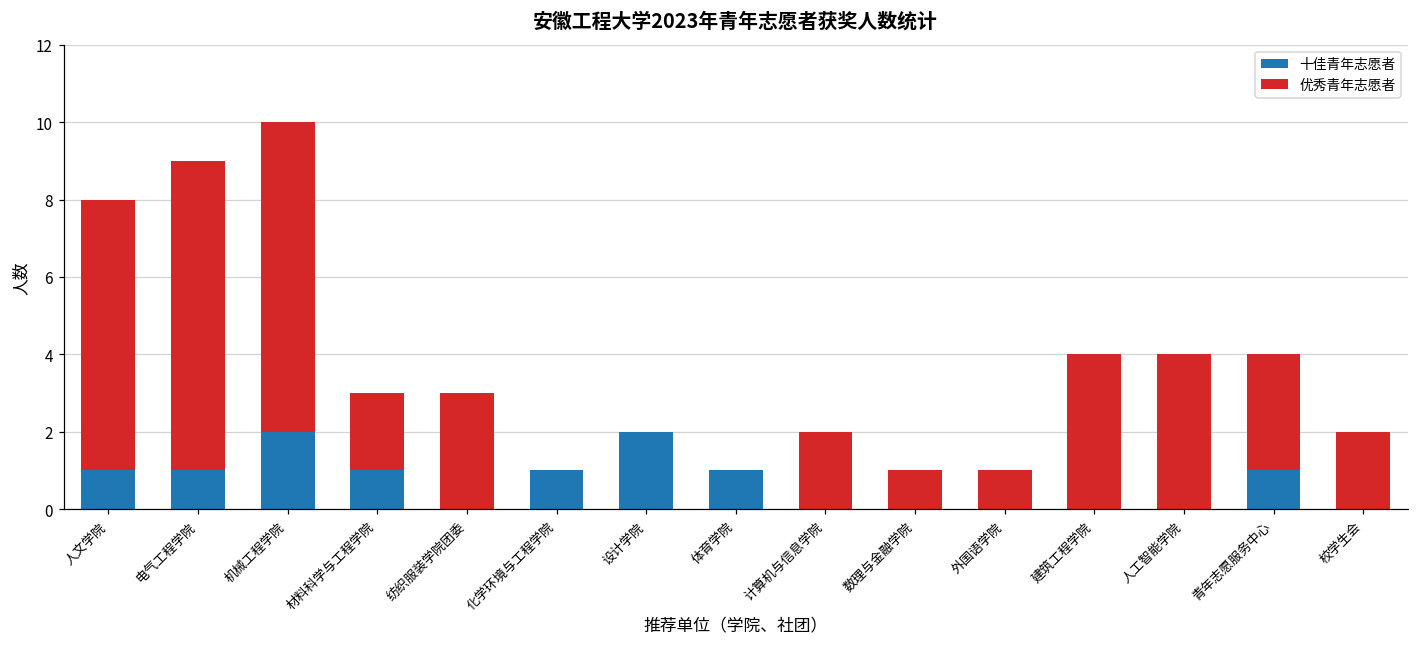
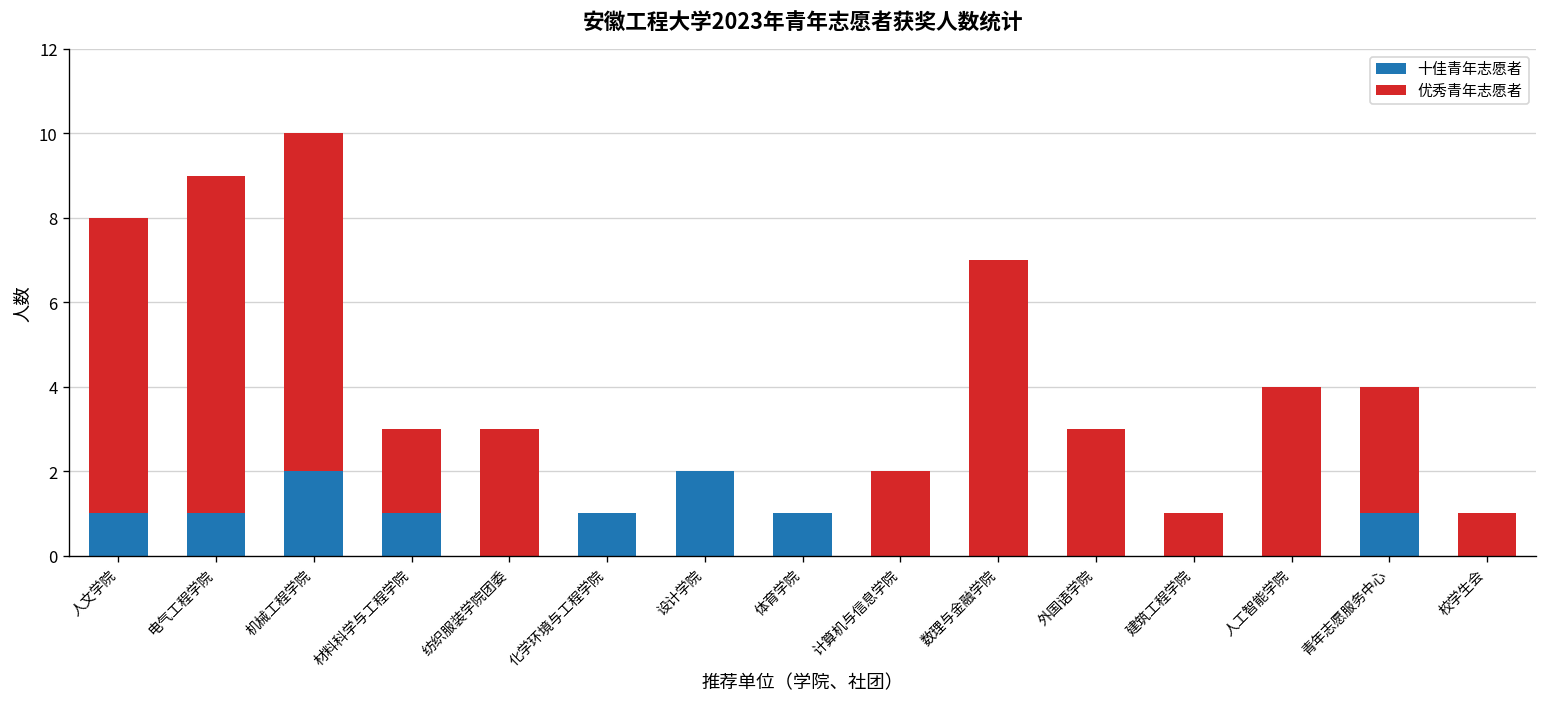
优秀青年志愿者, 数理与金融学院: 1 -> 7
优秀青年志愿者, 外国语学院: 1 -> 3
优秀青年志愿者, 建筑工程学院: 4 -> 1
优秀青年志愿者, 校学生会: 2 -> 1
